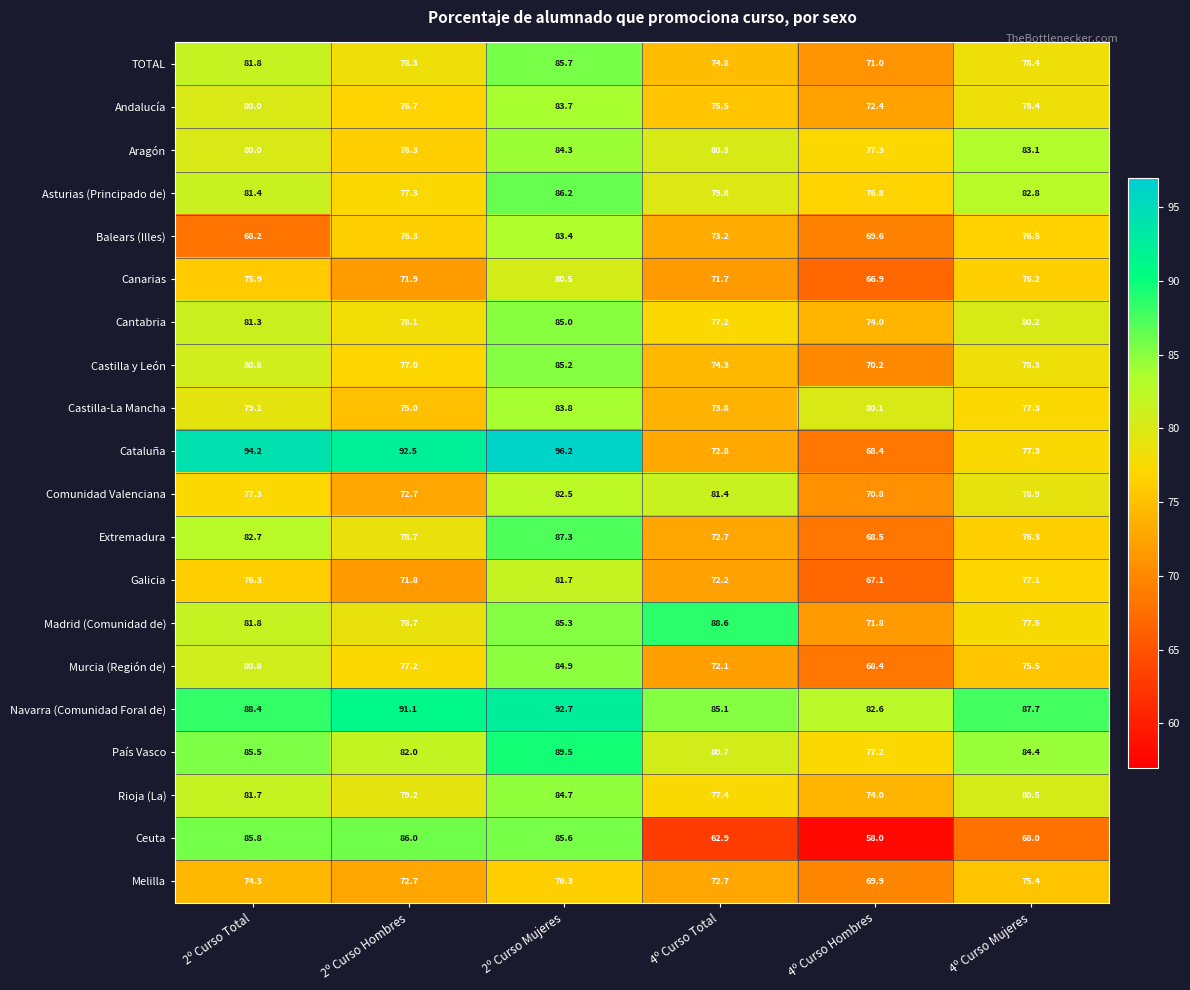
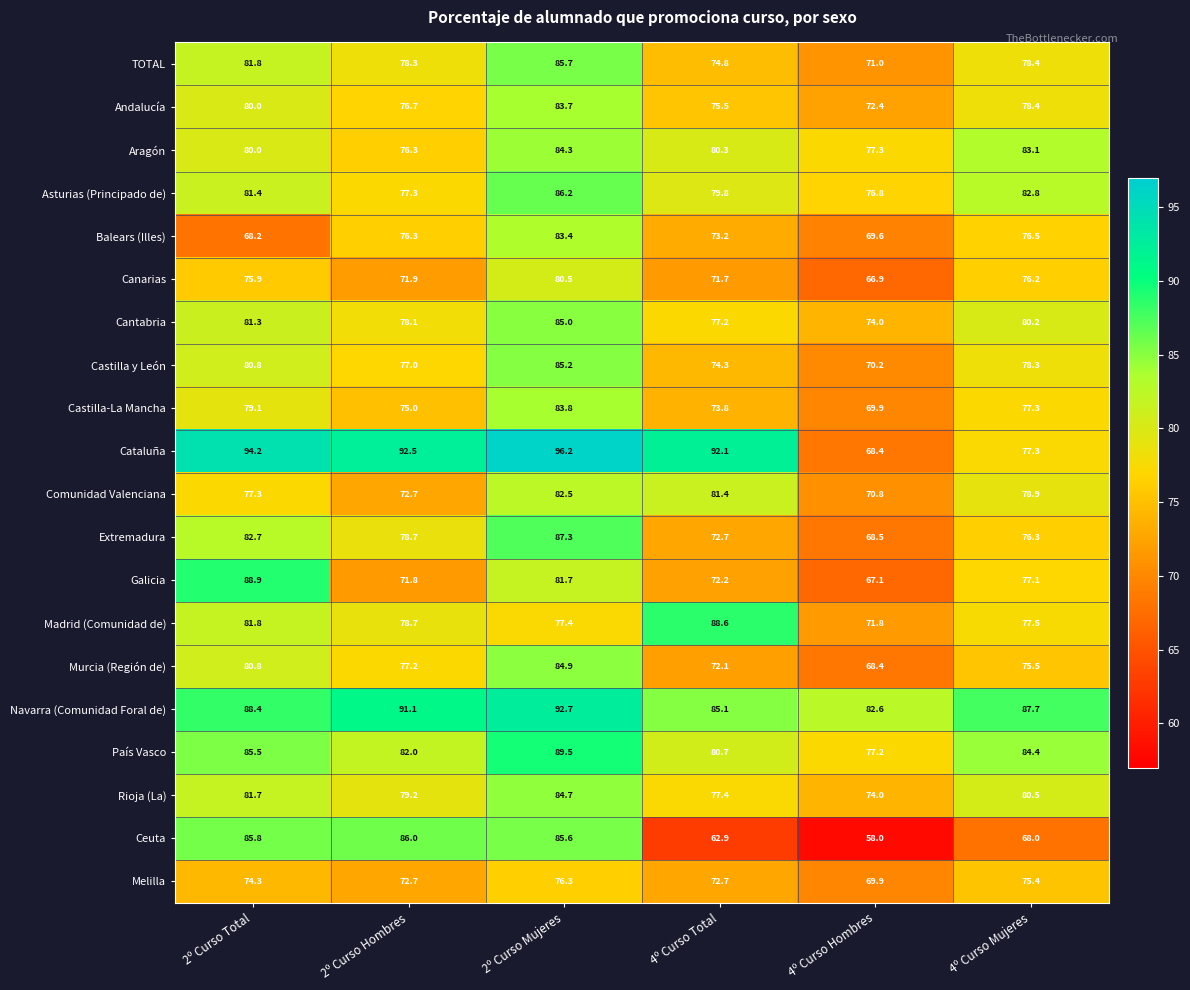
Castilla-La Mancha, 4º Curso Hombres: 80.1 -> 69.9
Cataluña, 4º Curso Total: 72.8 -> 92.1
Galicia, 2º Curso Total: 76.3 -> 88.9
Madrid (Comunidad de), 2º Curso Mujeres: 85.3 -> 77.4
